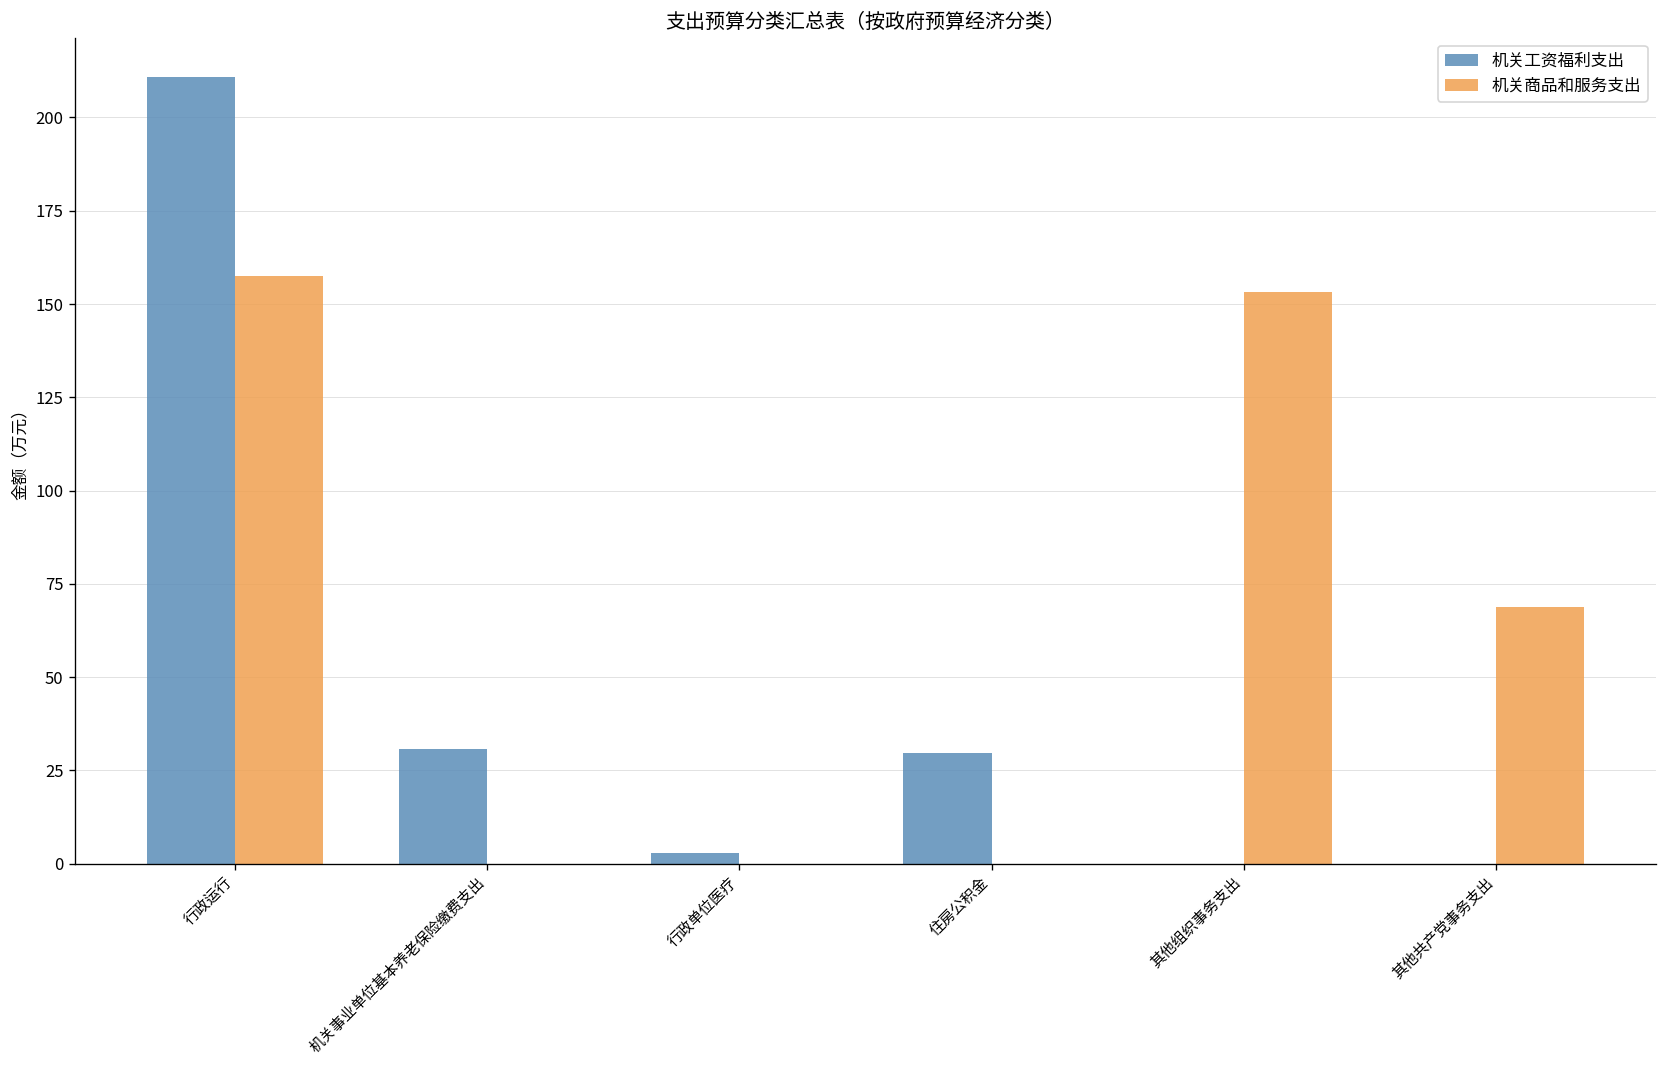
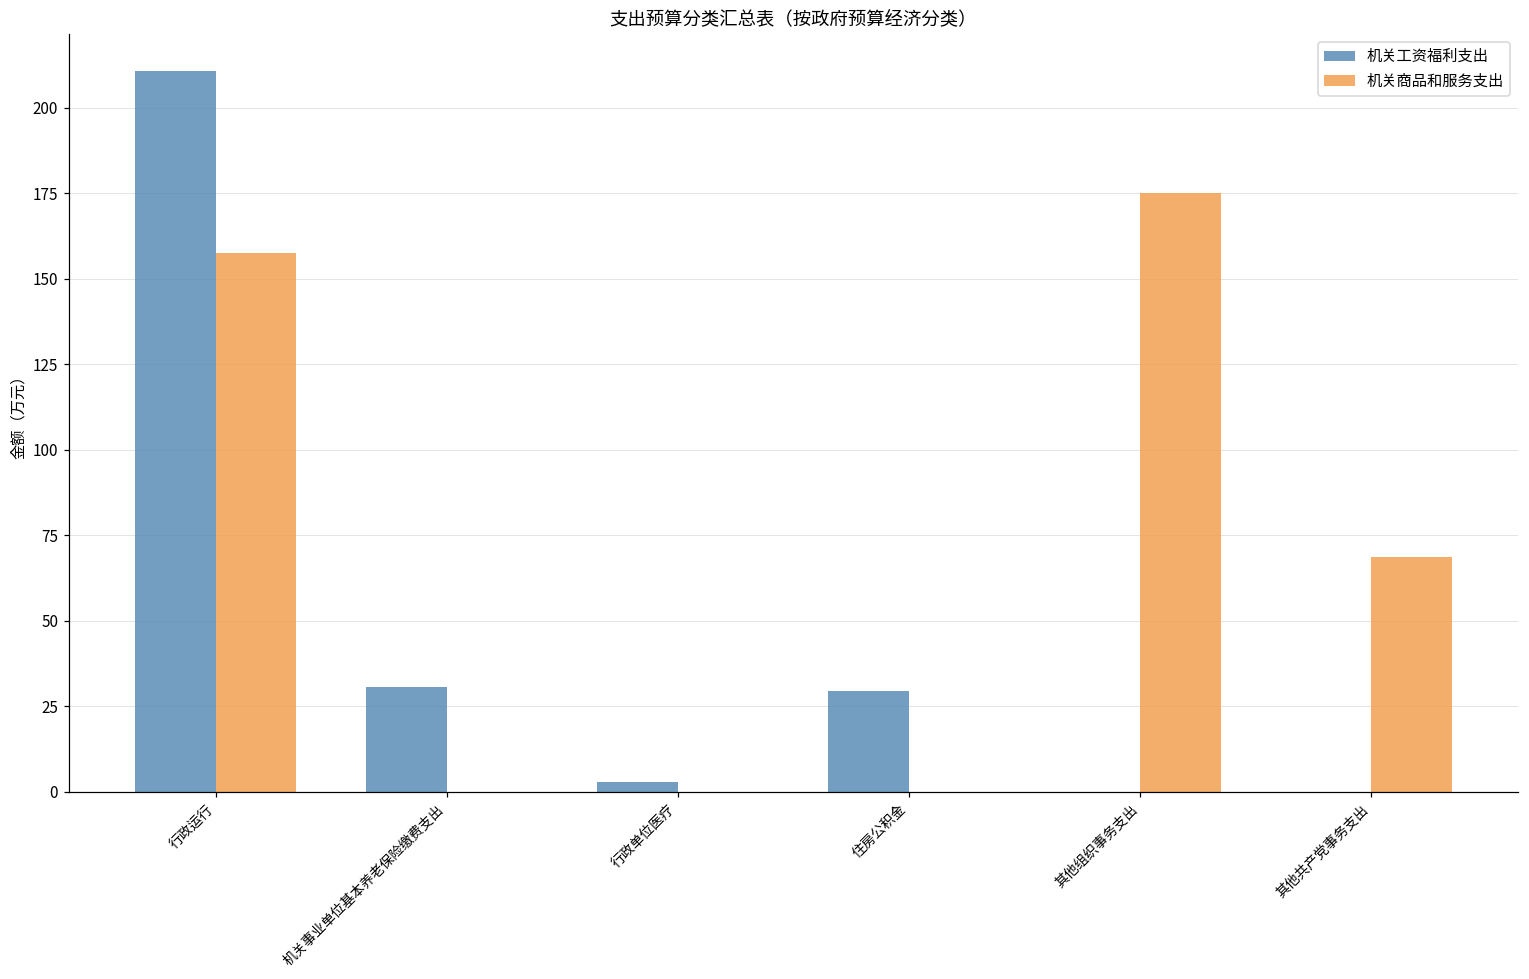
机关商品和服务支出, 其他组织事务支出: 153 -> 175
